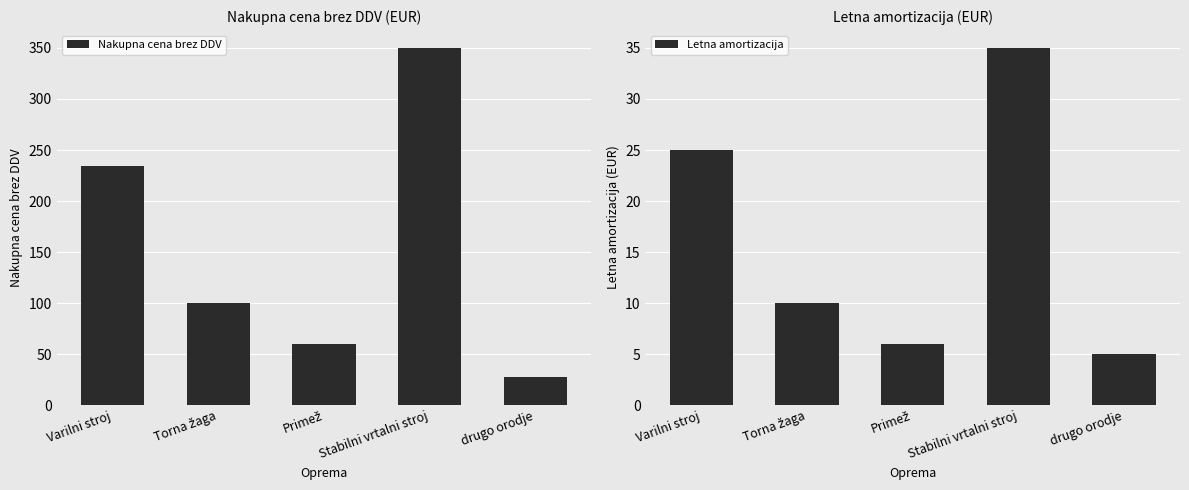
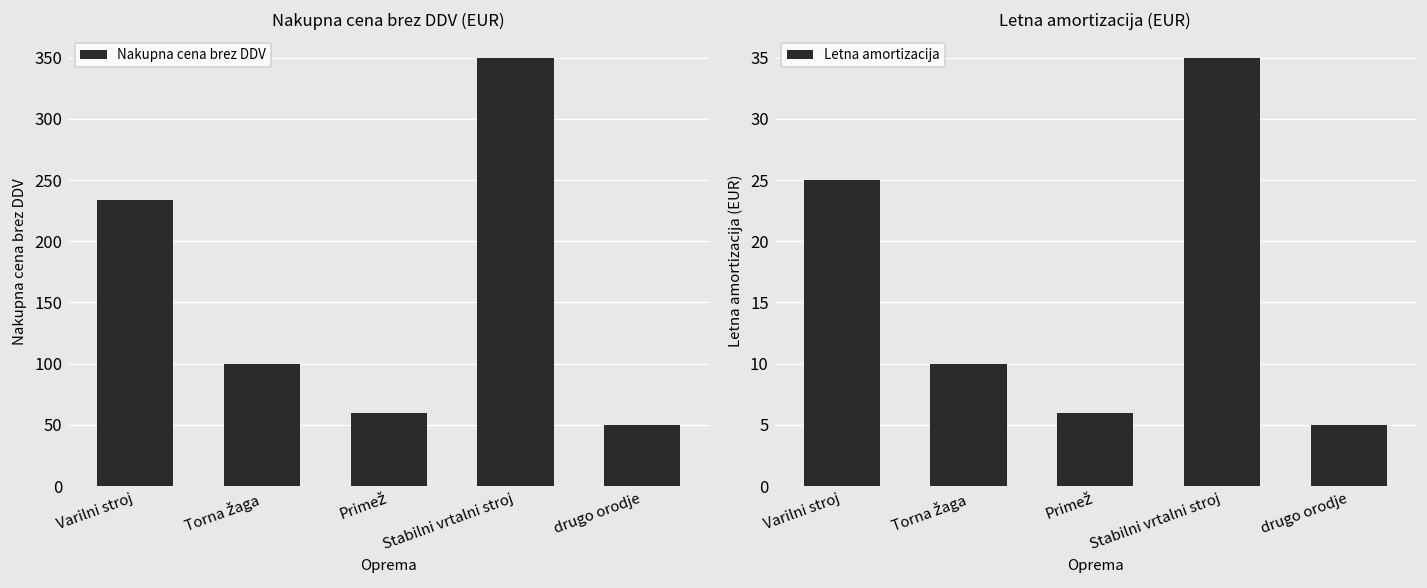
Nakupna cena brez DDV (EUR), drugo orodje: 28 -> 50
